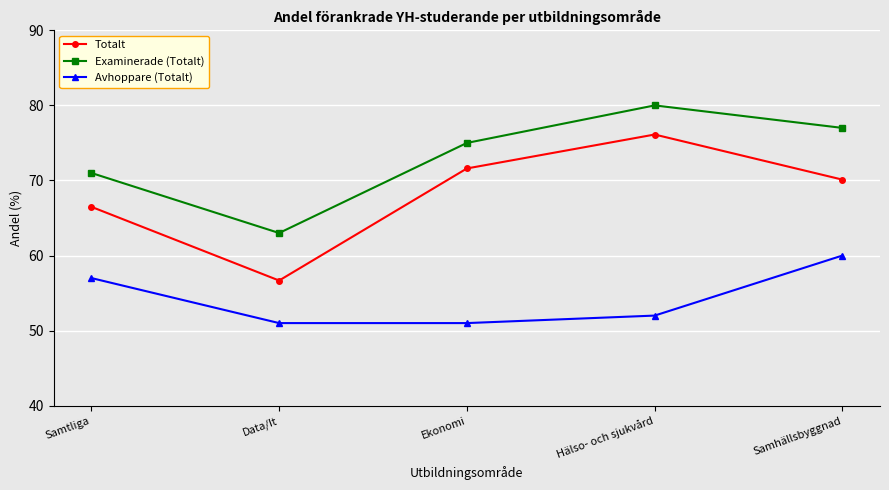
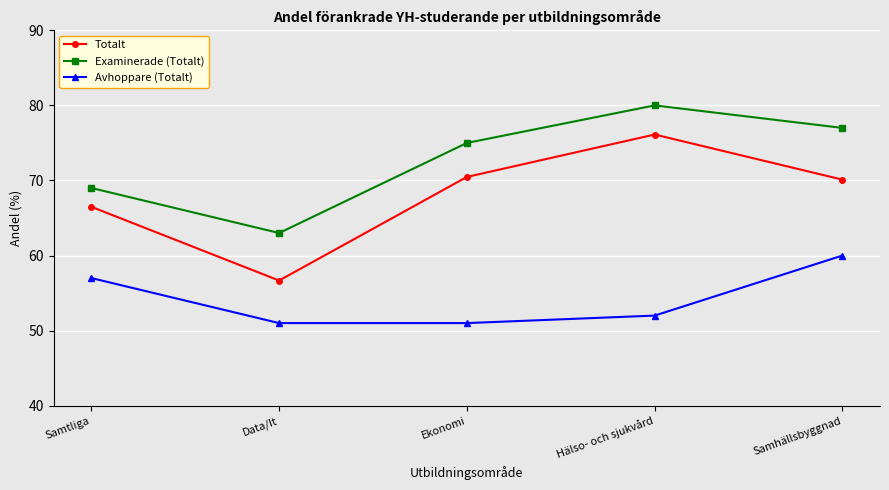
Examinerade (Totalt), Samtliga: 71 -> 69
Totalt, Ekonomi: 72 -> 70
